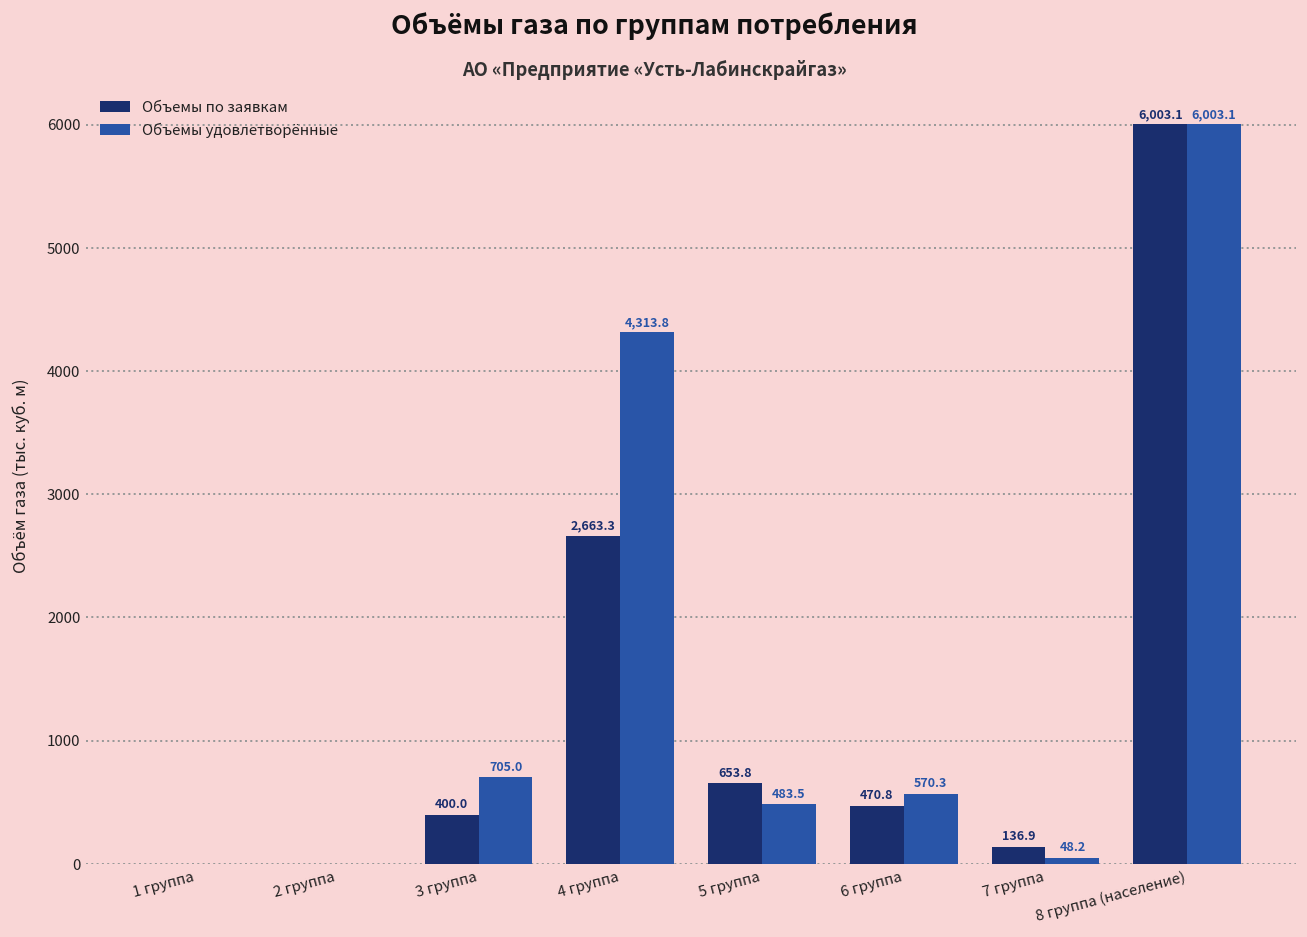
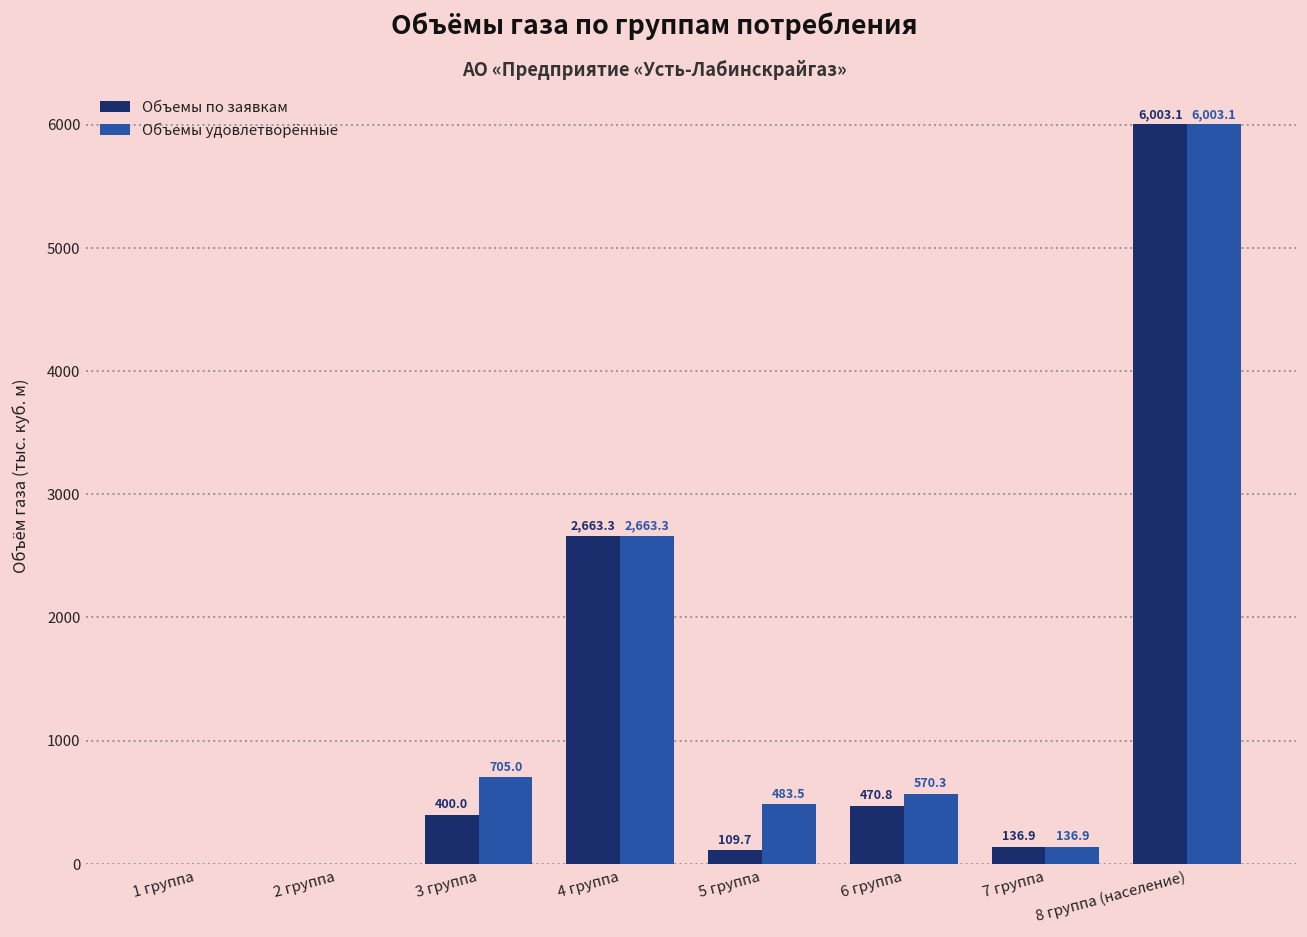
Объемы удовлетворённые, 4 группа: 4,313.8 -> 2,663.3
Объемы по заявкам, 5 группа: 653.8 -> 109.7
Объемы удовлетворённые, 7 группа: 48.2 -> 136.9
